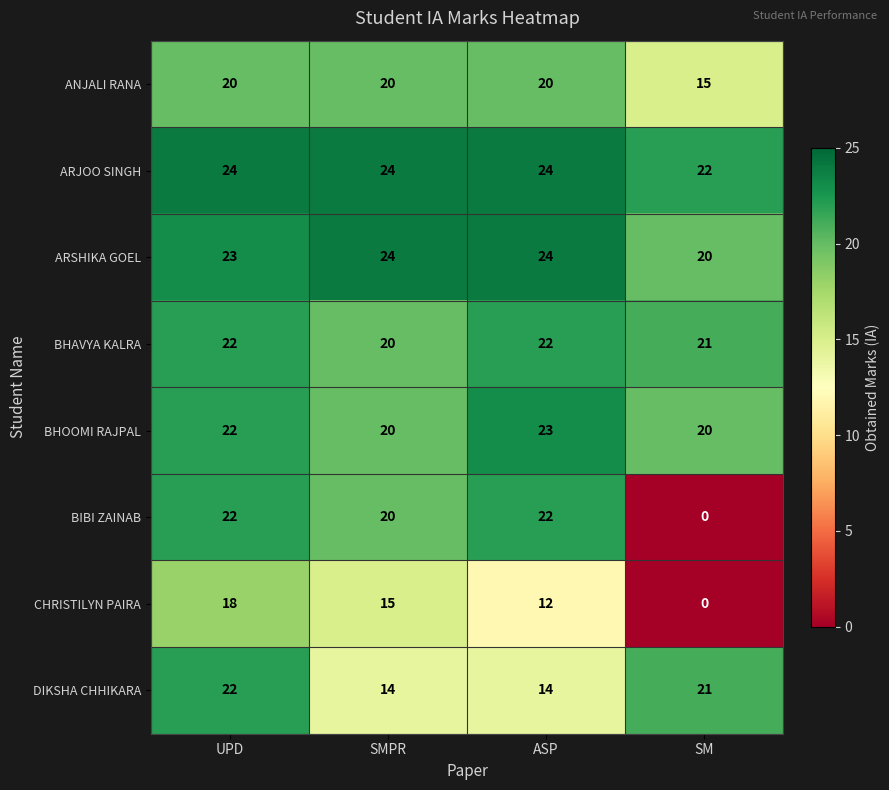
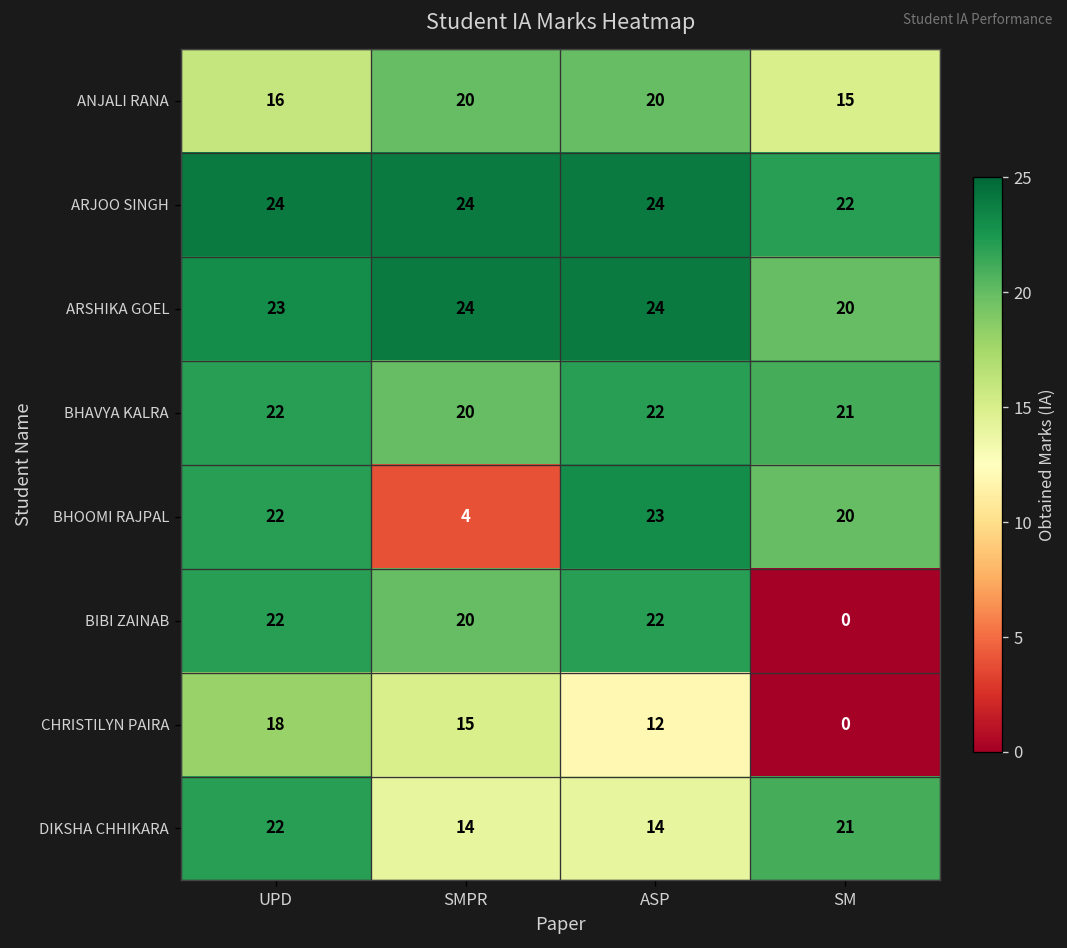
ANJALI RANA, UPD: 20 -> 16
BHOOMI RAJPAL, SMPR: 20 -> 4
